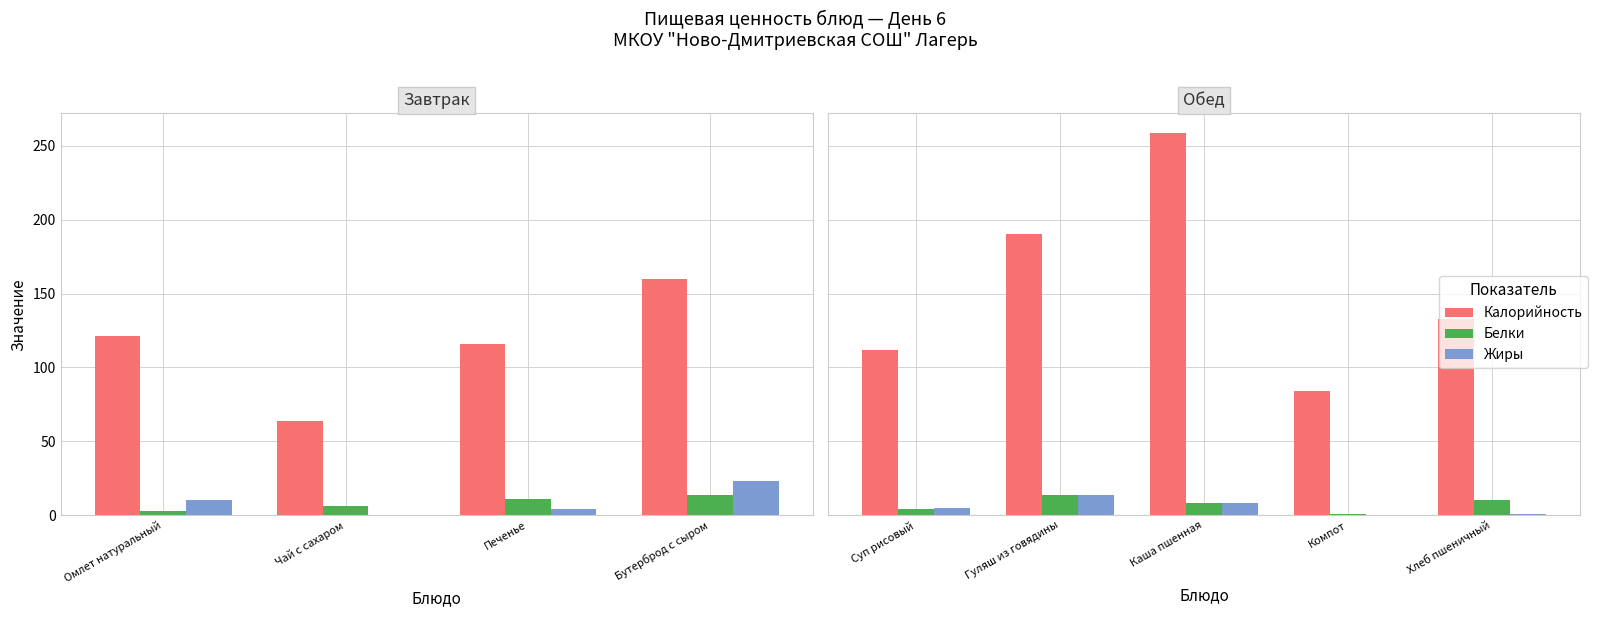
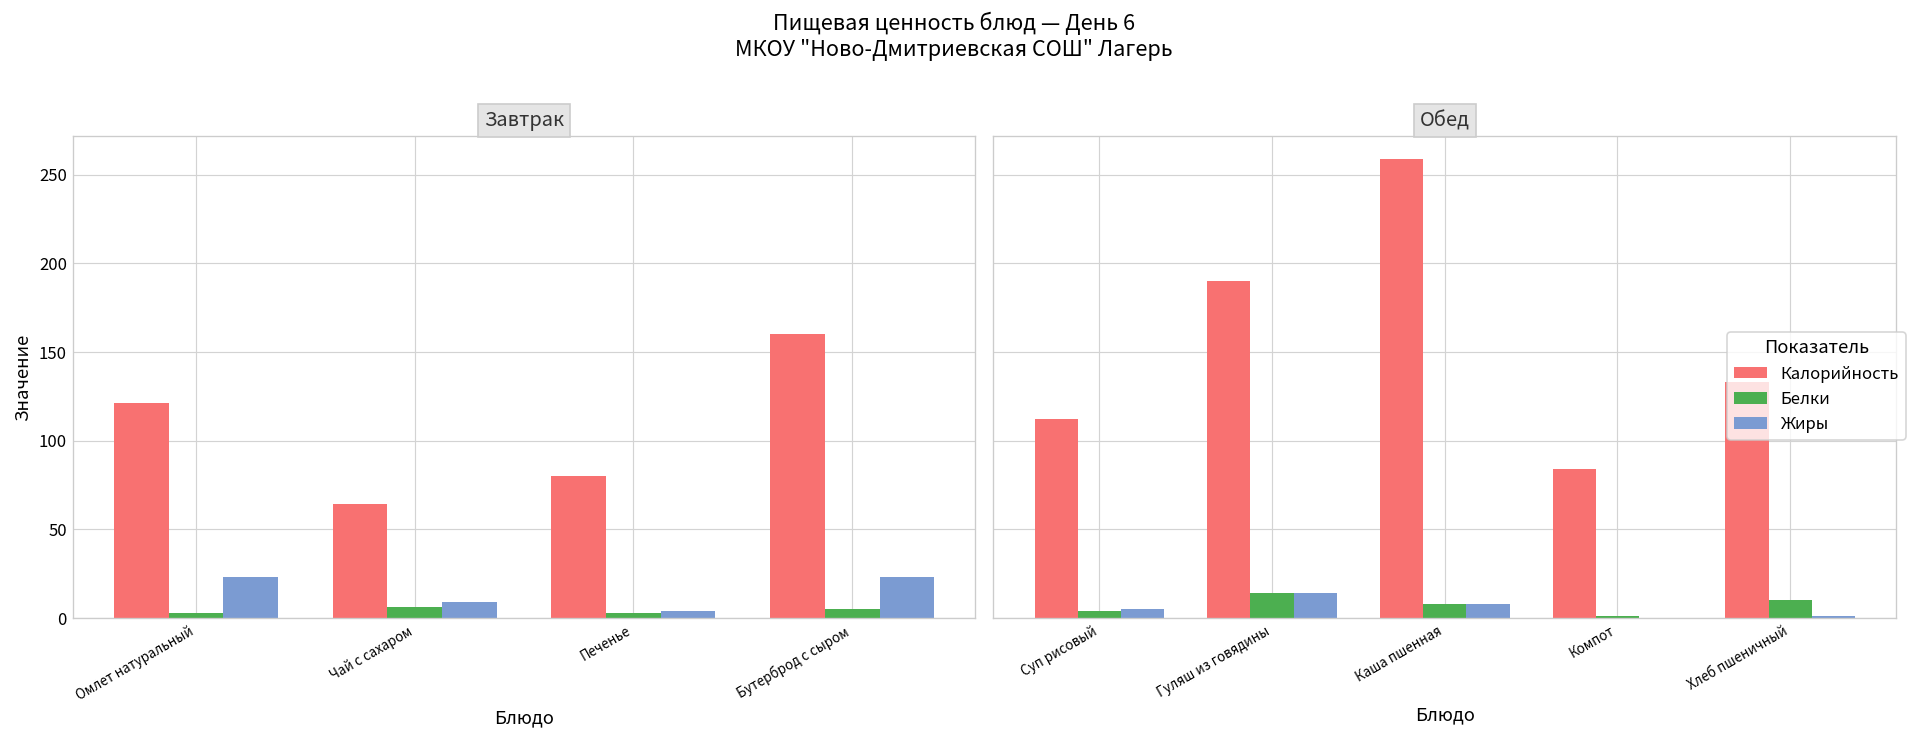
Завтрак, Жиры, Омлет натуральный: 10 -> 23
Завтрак, Жиры, Чай с сахаром: 0 -> 9
Завтрак, Калорийность, Печенье: 116 -> 80
Завтрак, Белки, Печенье: 11 -> 3
Завтрак, Белки, Бутерброд с сыром: 14 -> 5
